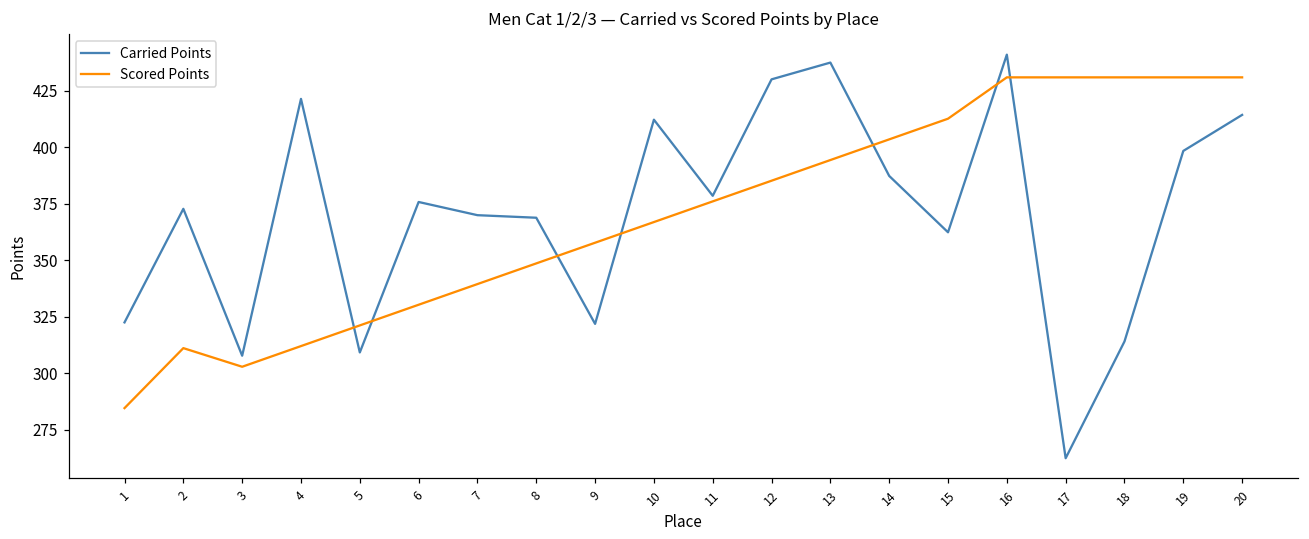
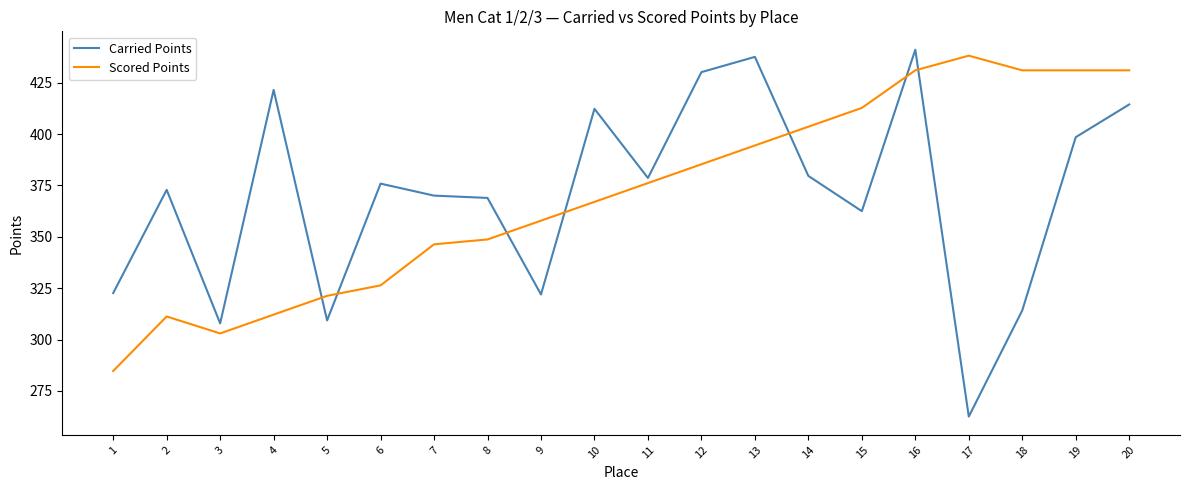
Scored Points, 6: 330 -> 326
Scored Points, 7: 340 -> 346
Carried Points, 14: 387 -> 380
Scored Points, 17: 431 -> 438
